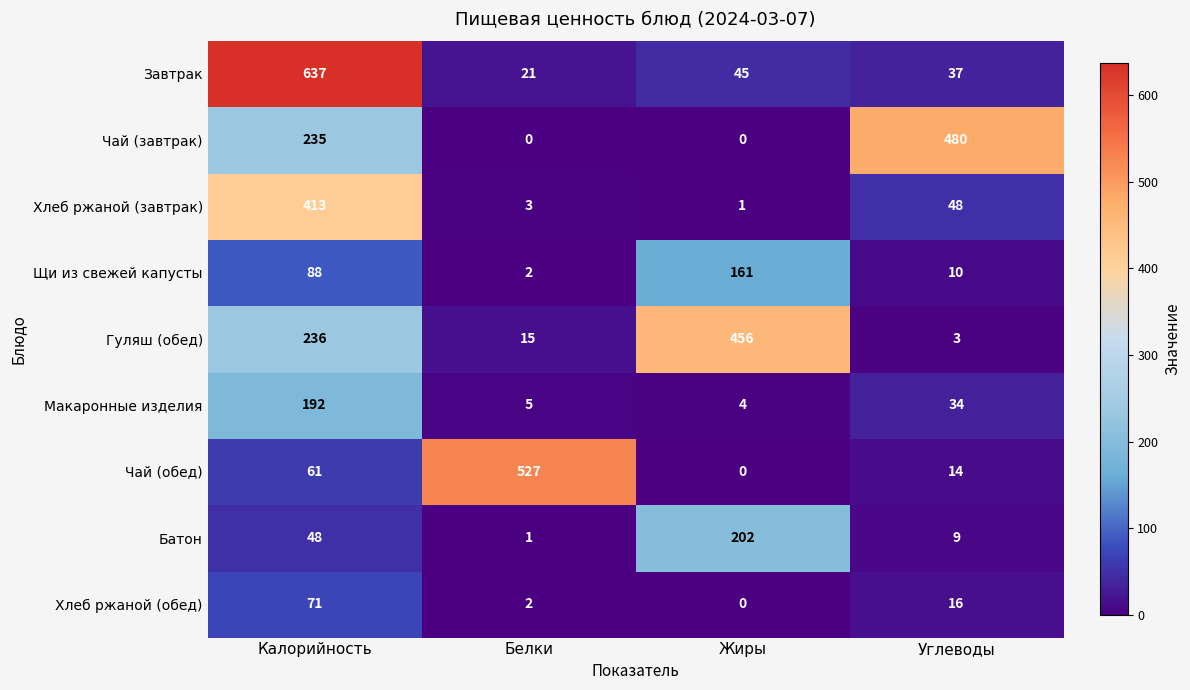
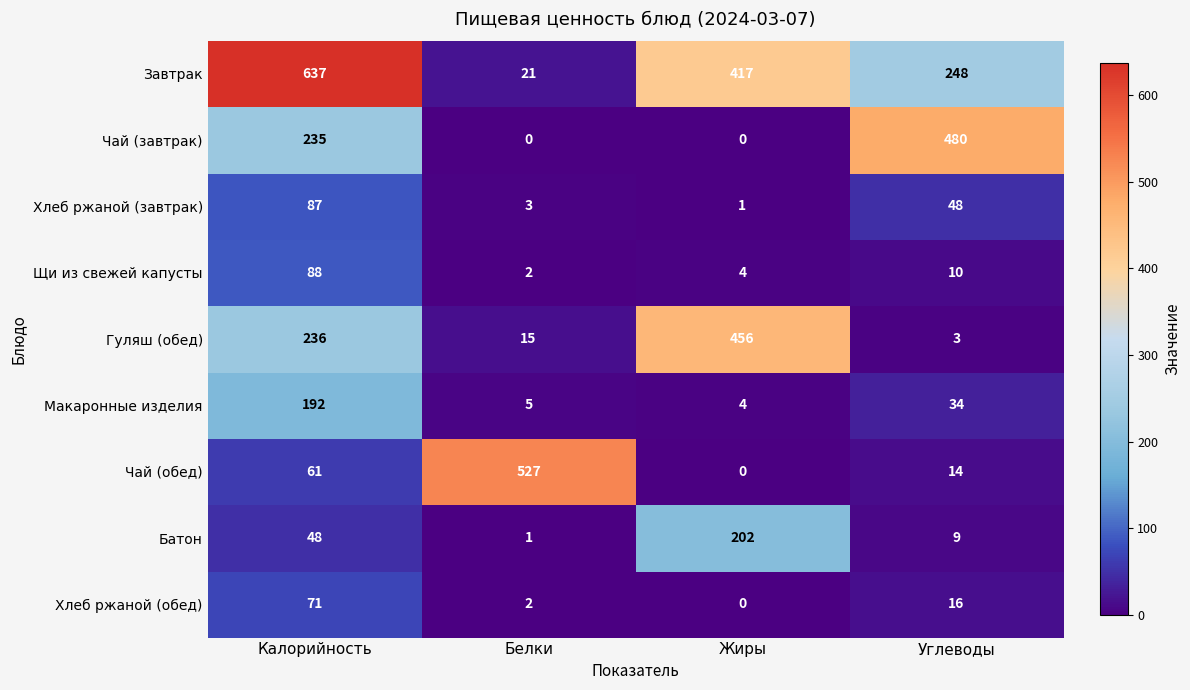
Завтрак, Жиры: 45 -> 417
Завтрак, Углеводы: 37 -> 248
Хлеб ржаной (завтрак), Калорийность: 413 -> 87
Щи из свежей капусты, Жиры: 161 -> 4
